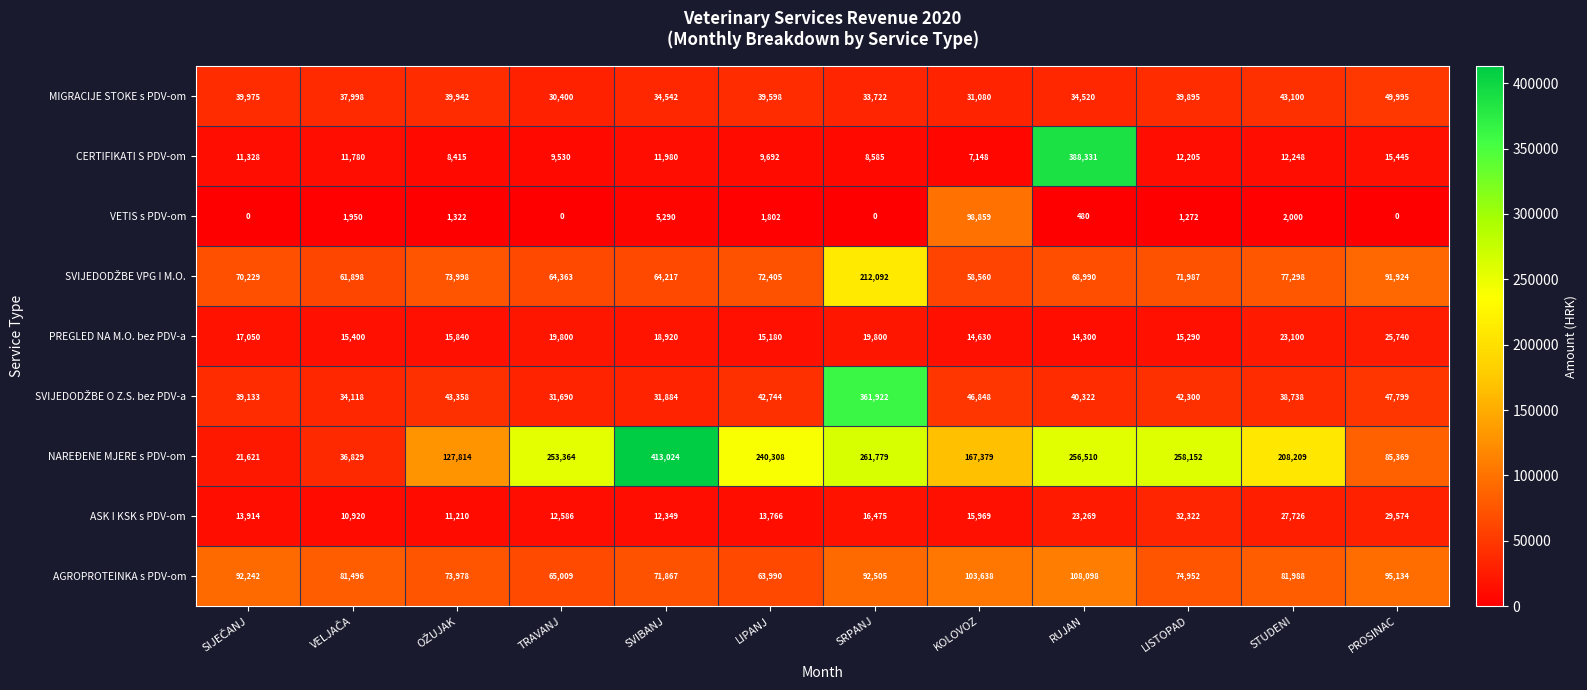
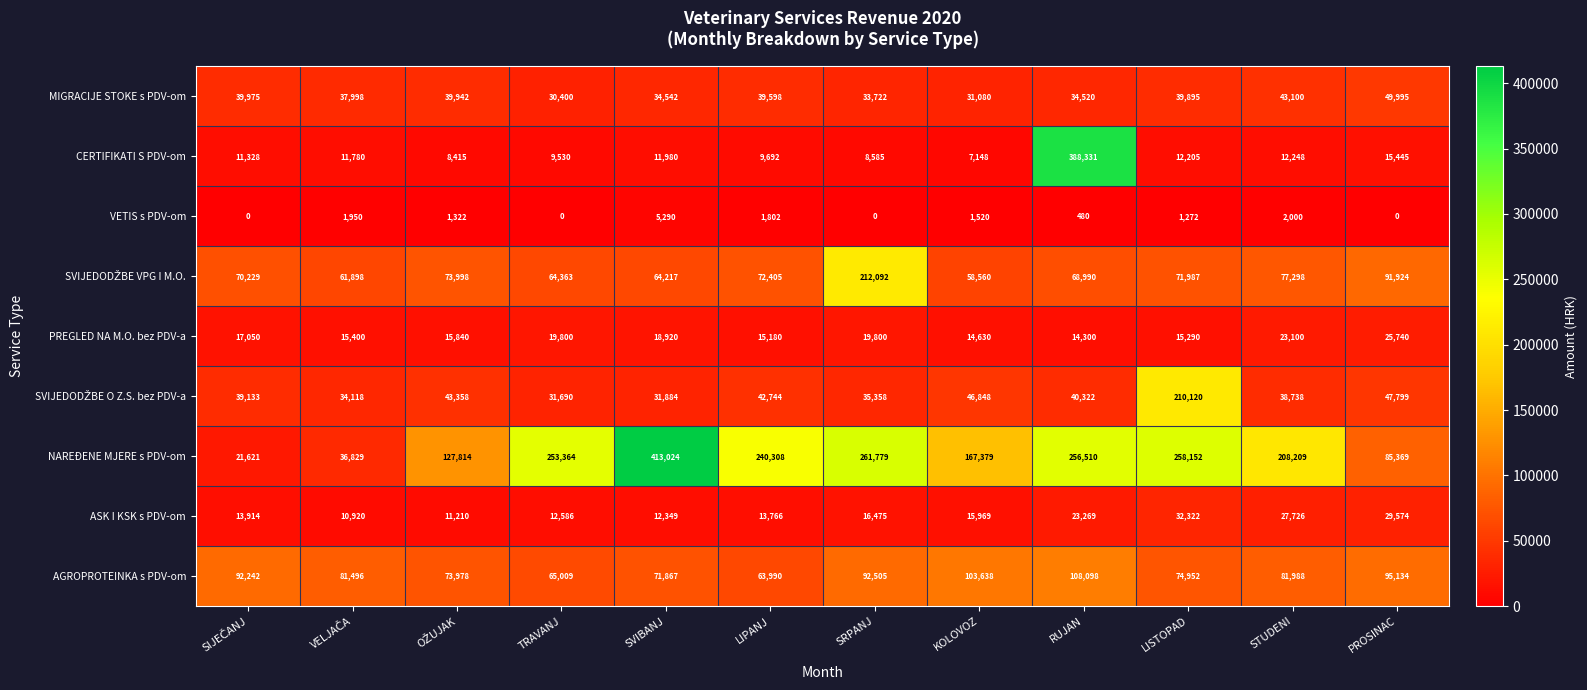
VETIS s PDV-om, KOLOVOZ: 98,859 -> 1,520
SVIJEDODŽBE O Z.S. bez PDV-a, SRPANJ: 361,922 -> 35,358
SVIJEDODŽBE O Z.S. bez PDV-a, LISTOPAD: 42,300 -> 210,120
